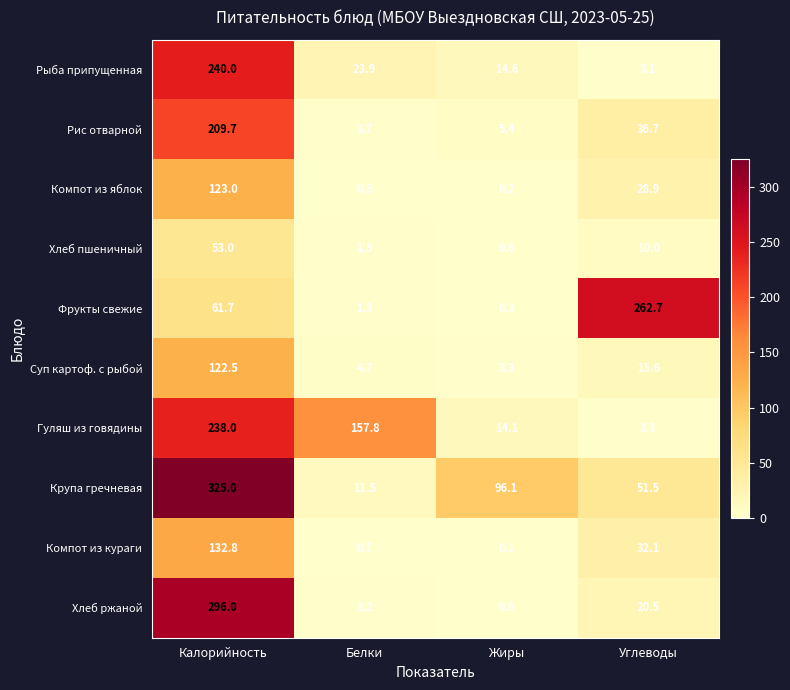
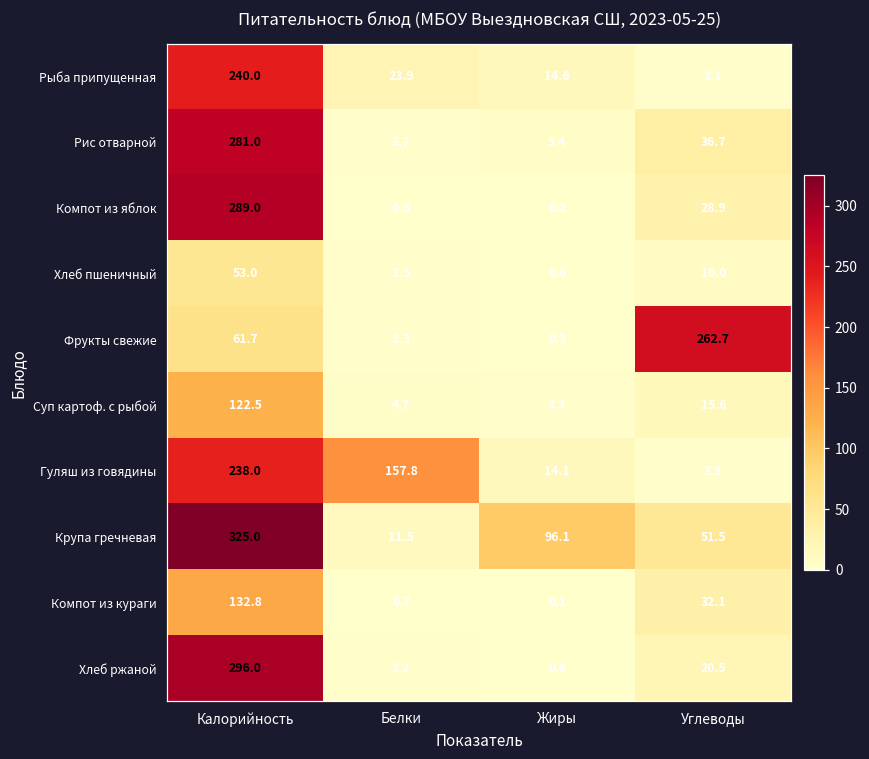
Рис отварной, Калорийность: 209.7 -> 281.0
Компот из яблок, Калорийность: 123.0 -> 289.0
